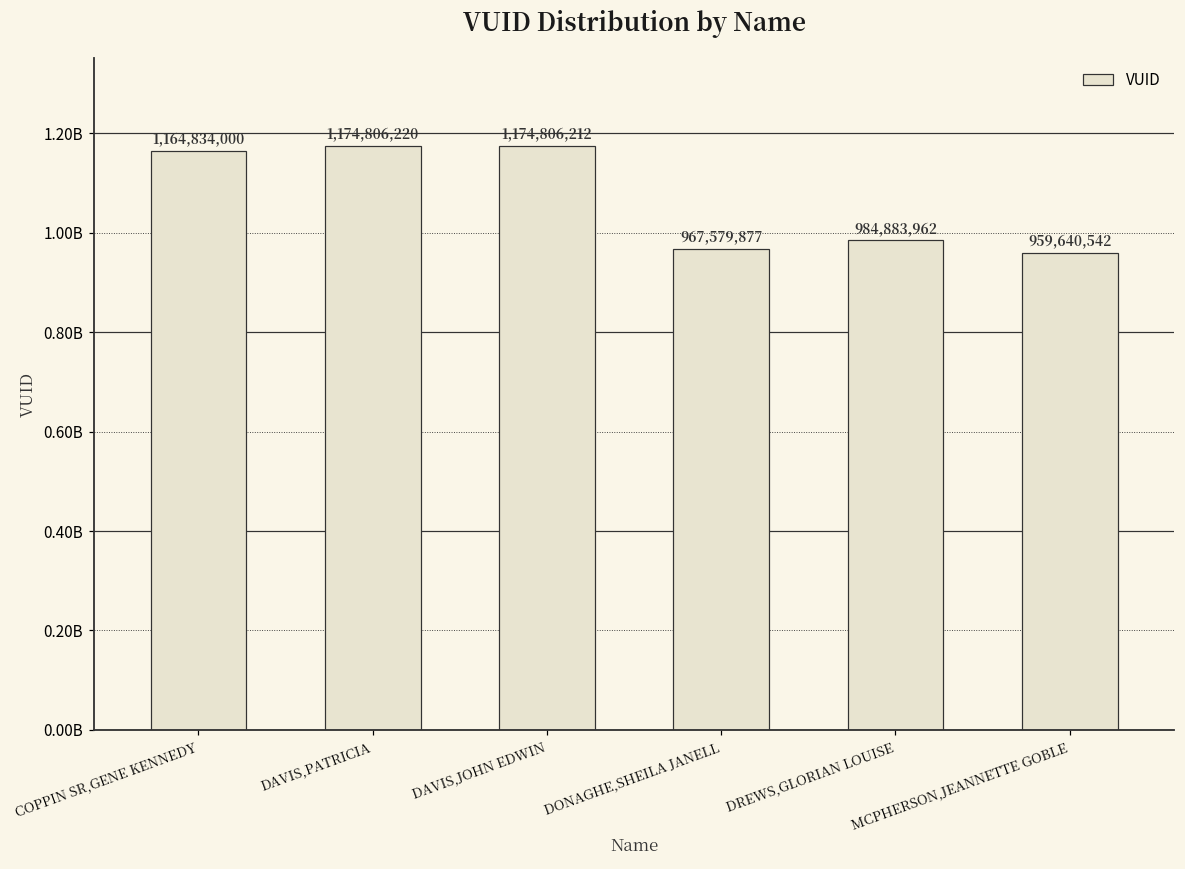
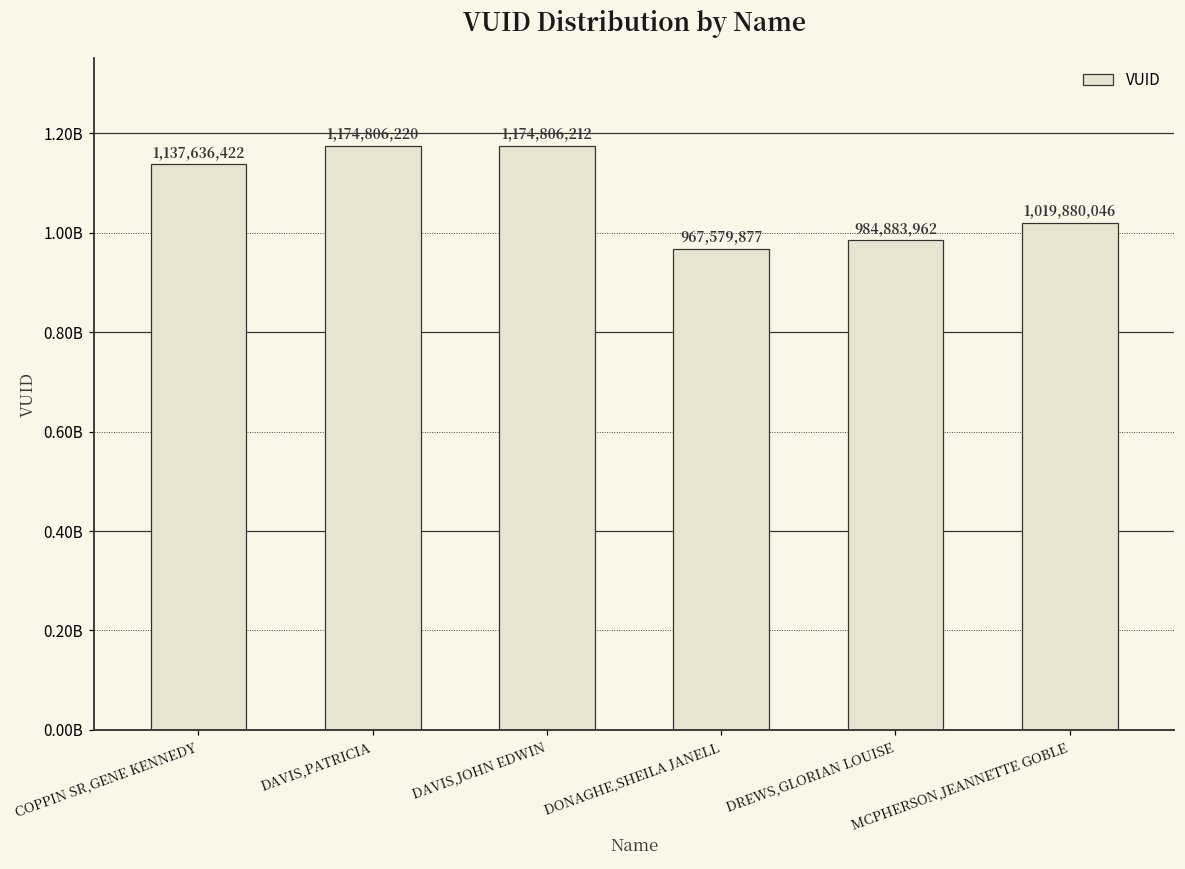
COPPIN SR,GENE KENNEDY: 1,164,834,000 -> 1,137,636,422
MCPHERSON,JEANNETTE GOBLE: 959,640,542 -> 1,019,880,046
